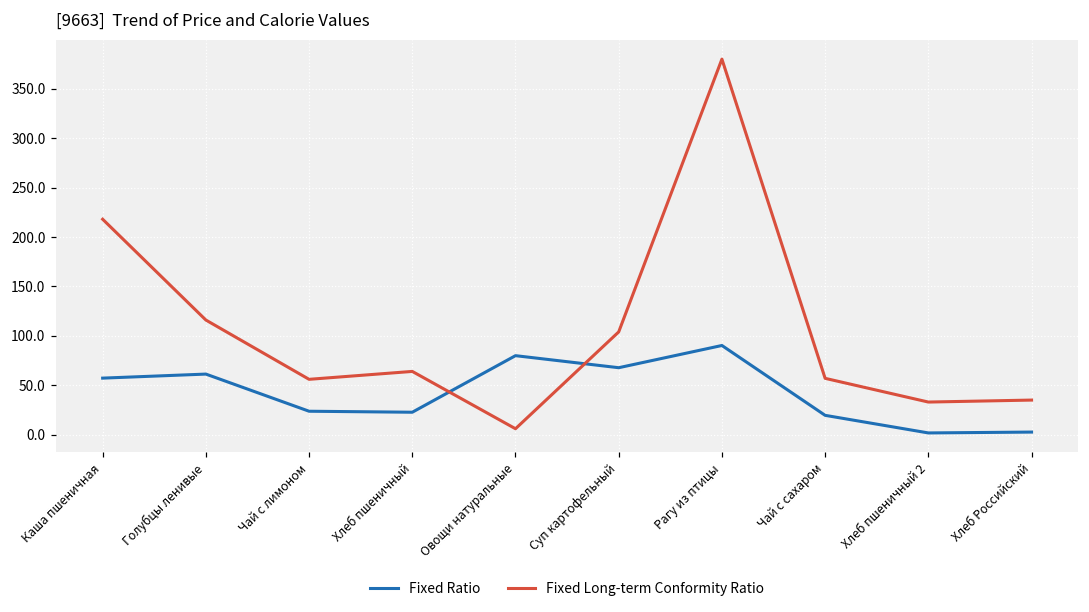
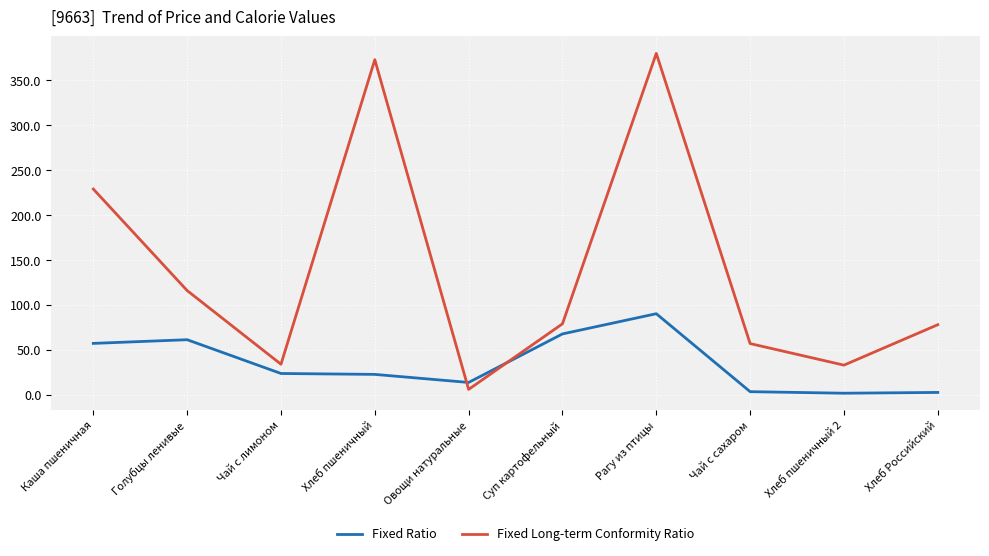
Fixed Long-term Conformity Ratio, Каша пшеничная: 220 -> 230
Fixed Long-term Conformity Ratio, Чай с лимоном: 60 -> 30
Fixed Long-term Conformity Ratio, Хлеб пшеничный: 60 -> 370
Fixed Ratio, Овощи натуральные: 80 -> 10
Fixed Long-term Conformity Ratio, Суп картофельный: 100 -> 80
Fixed Ratio, Чай с сахаром: 20 -> 0
Fixed Long-term Conformity Ratio, Хлеб Российский: 40 -> 80
